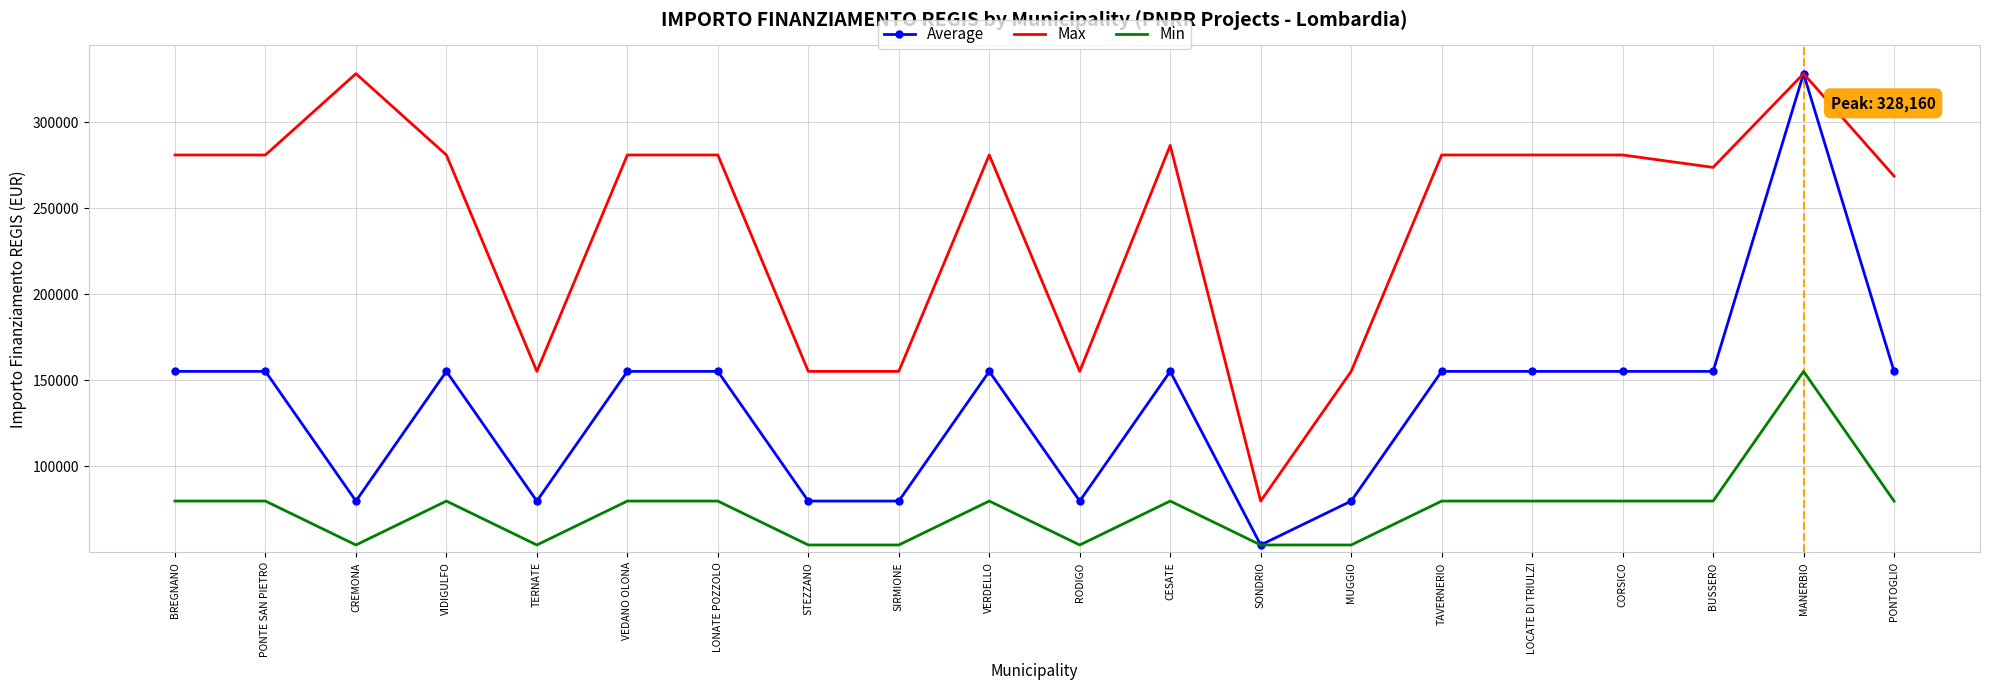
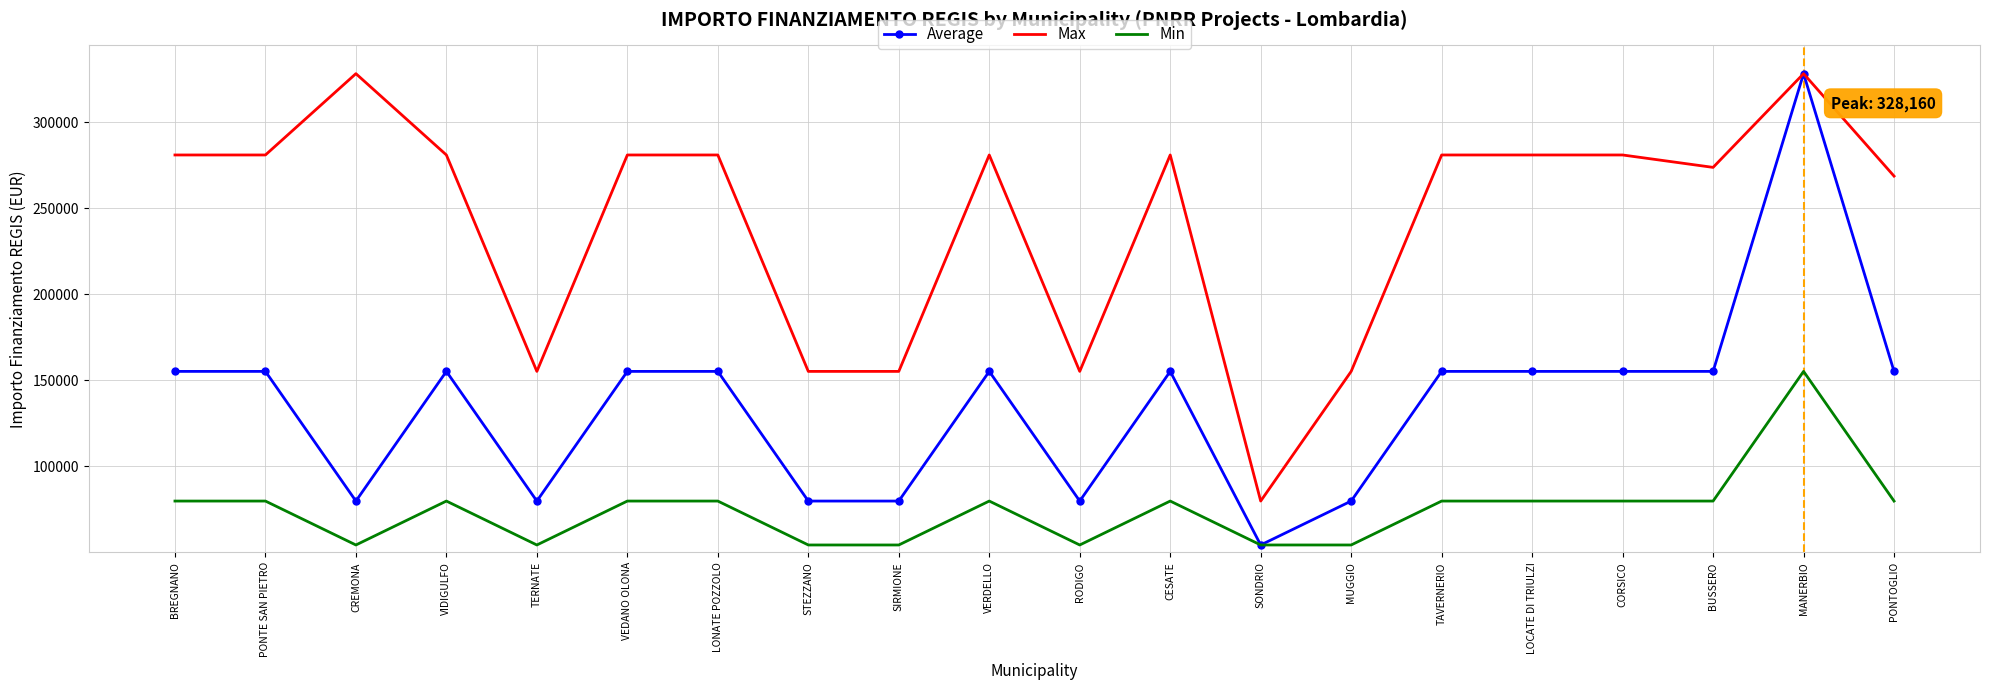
Max, CESATE: 286000 -> 281000
